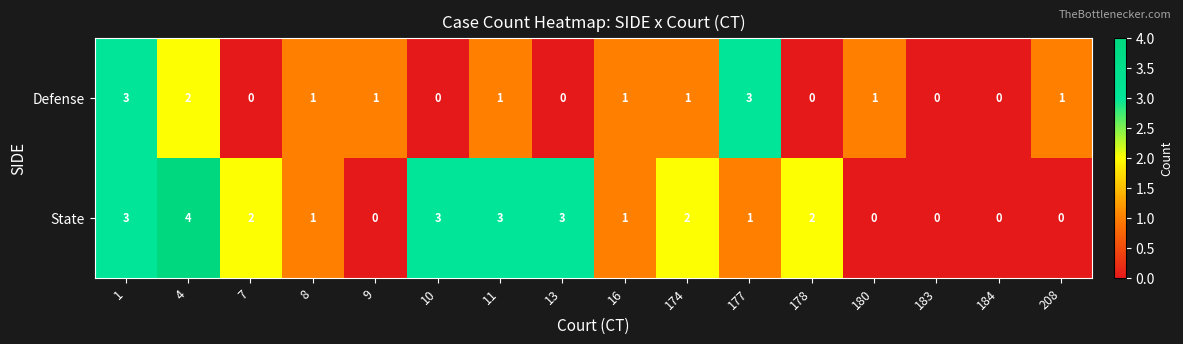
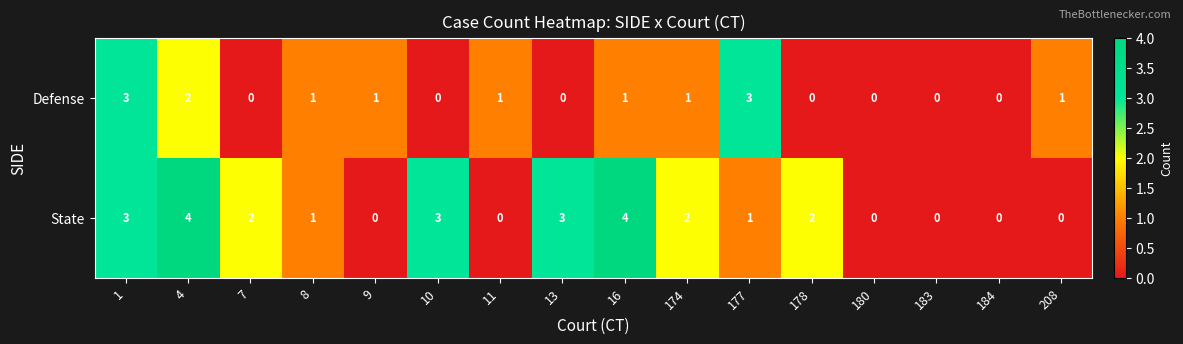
Defense, 180: 1 -> 0
State, 11: 3 -> 0
State, 16: 1 -> 4
